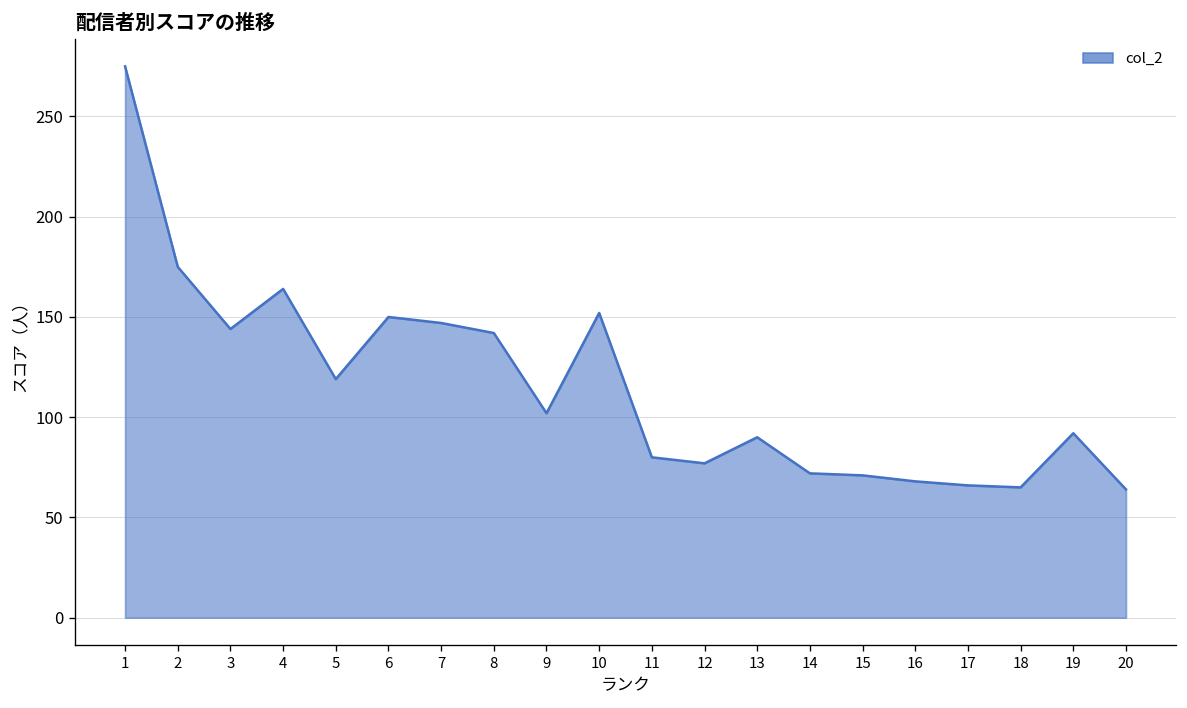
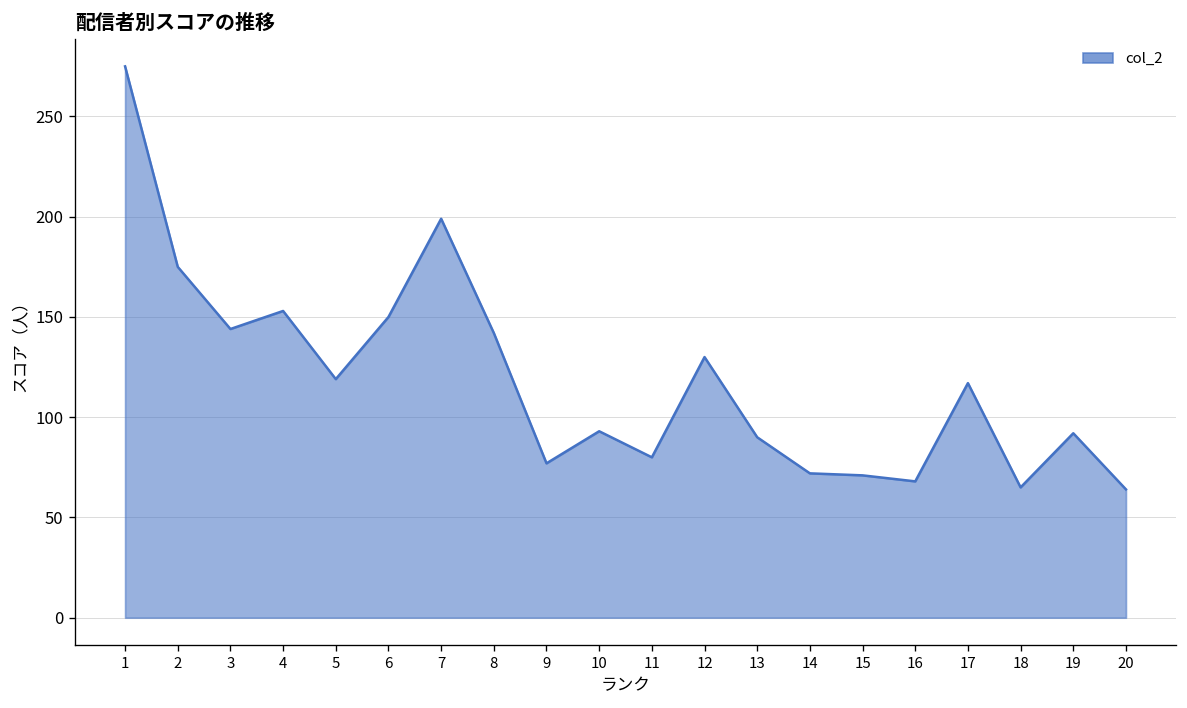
4: 164 -> 153
7: 147 -> 199
9: 102 -> 77
10: 152 -> 93
12: 77 -> 130
17: 66 -> 117
